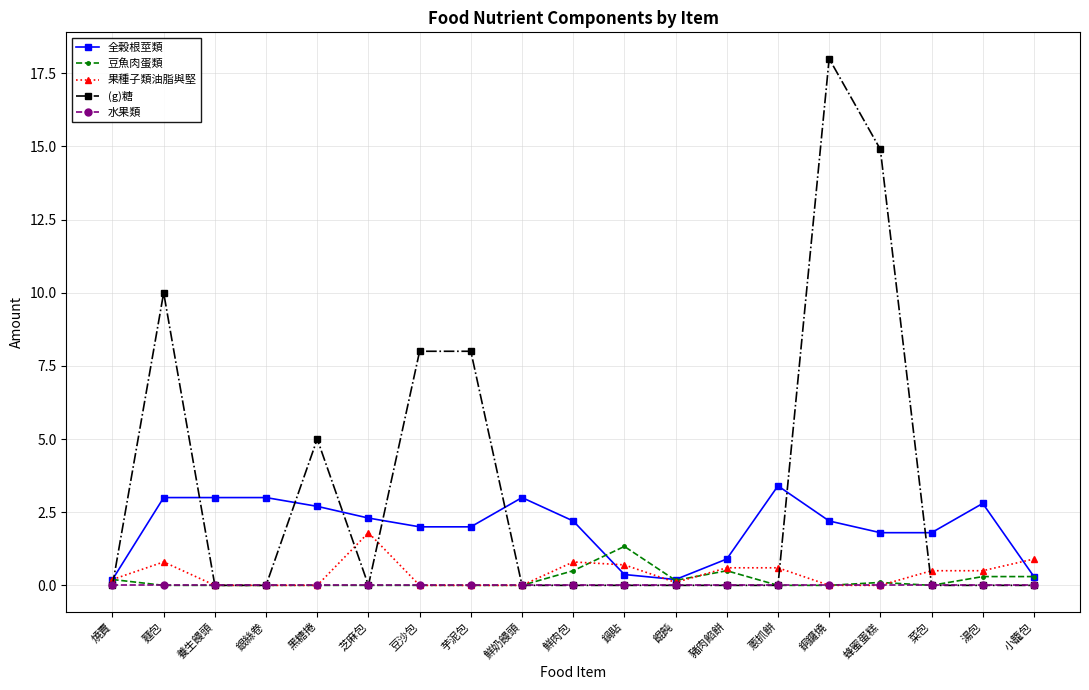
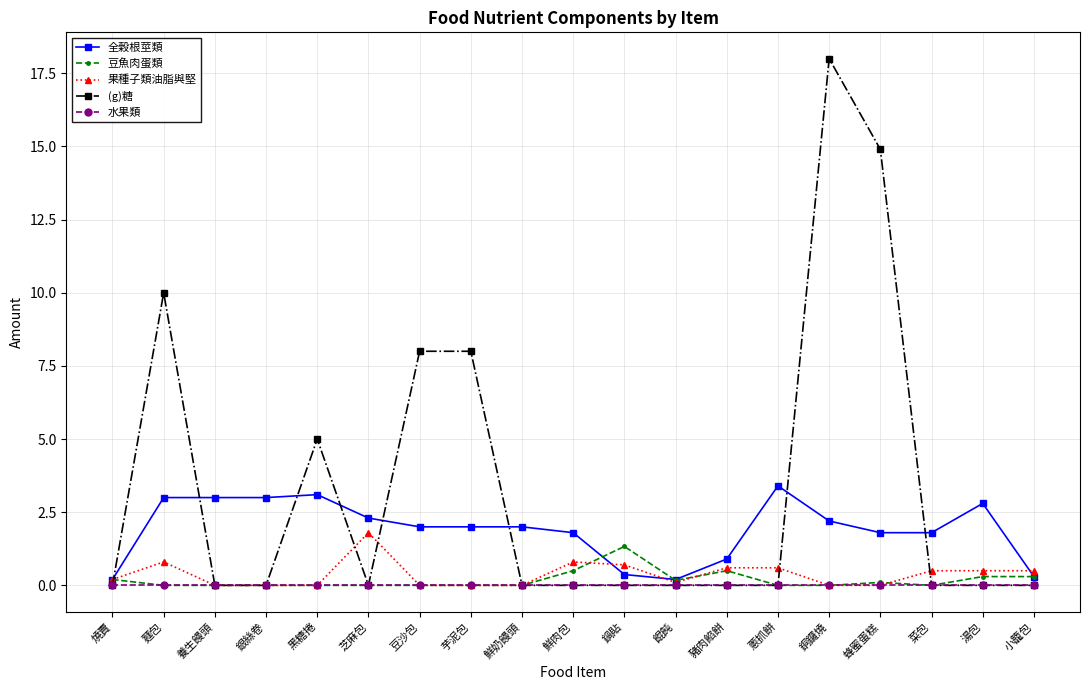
全榖根莖類, 黑糖捲: 2.7 -> 3.1
全榖根莖類, 鮮奶饅頭: 3 -> 2
全榖根莖類, 鮮肉包: 2.2 -> 1.8
果種子類油脂與堅, 小籠包: 0.9 -> 0.5
